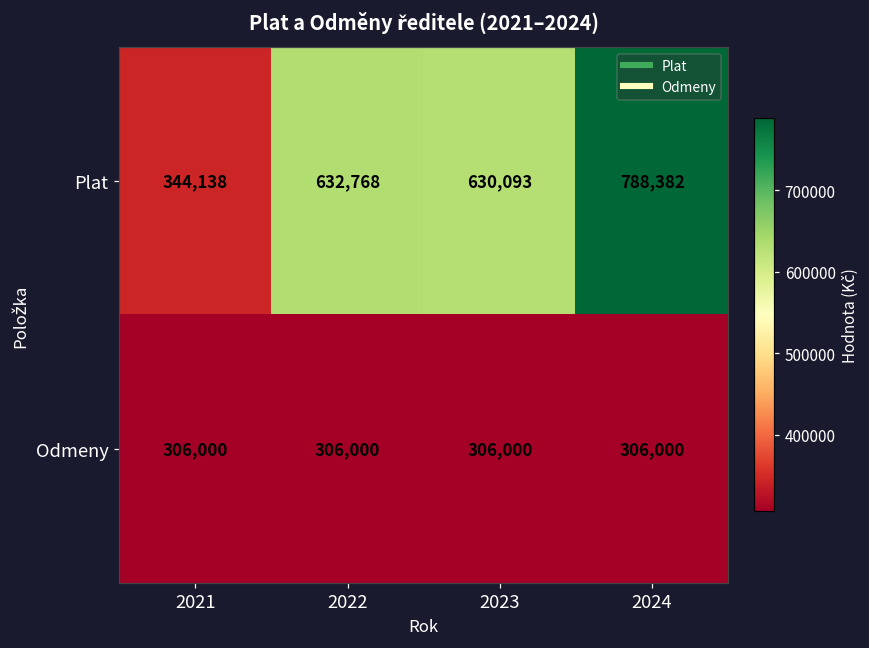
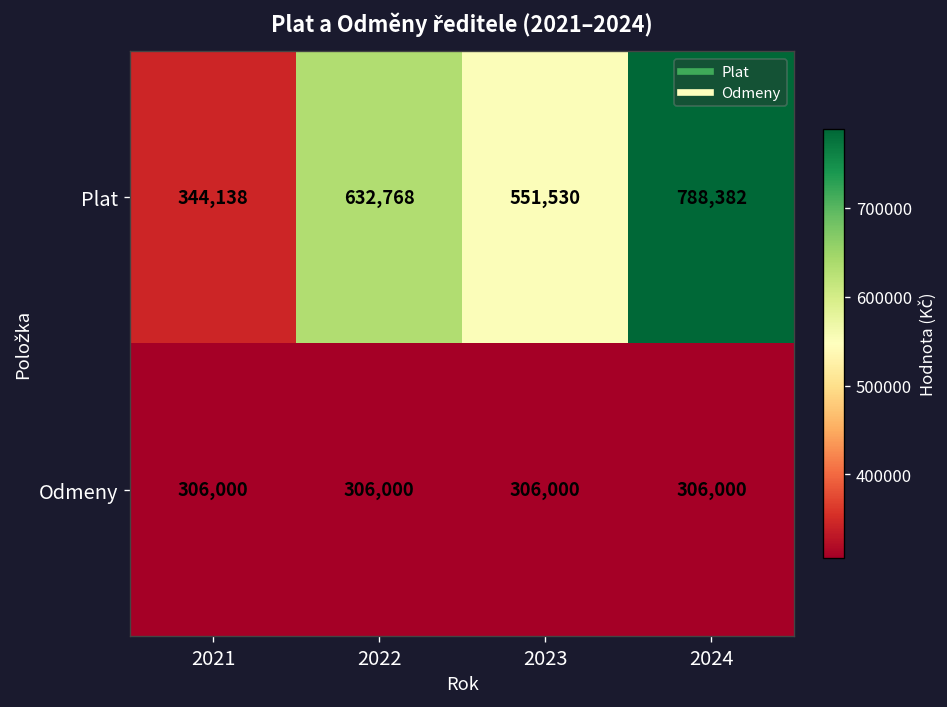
Plat, 2023: 630,093 -> 551,530
